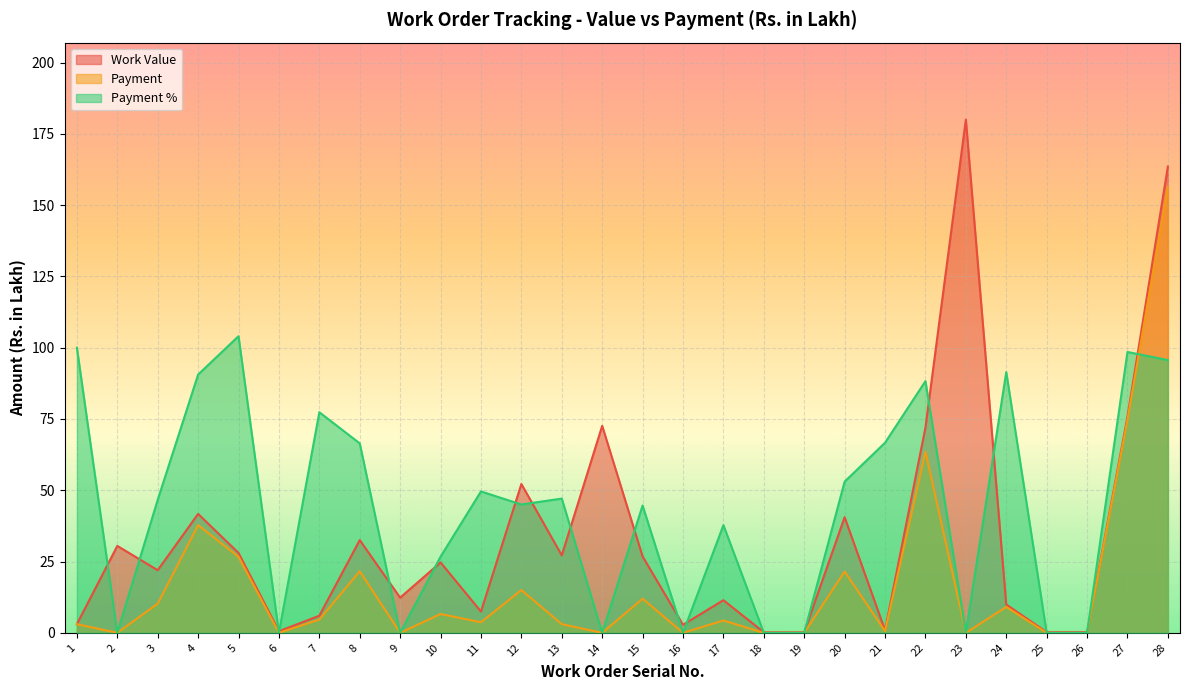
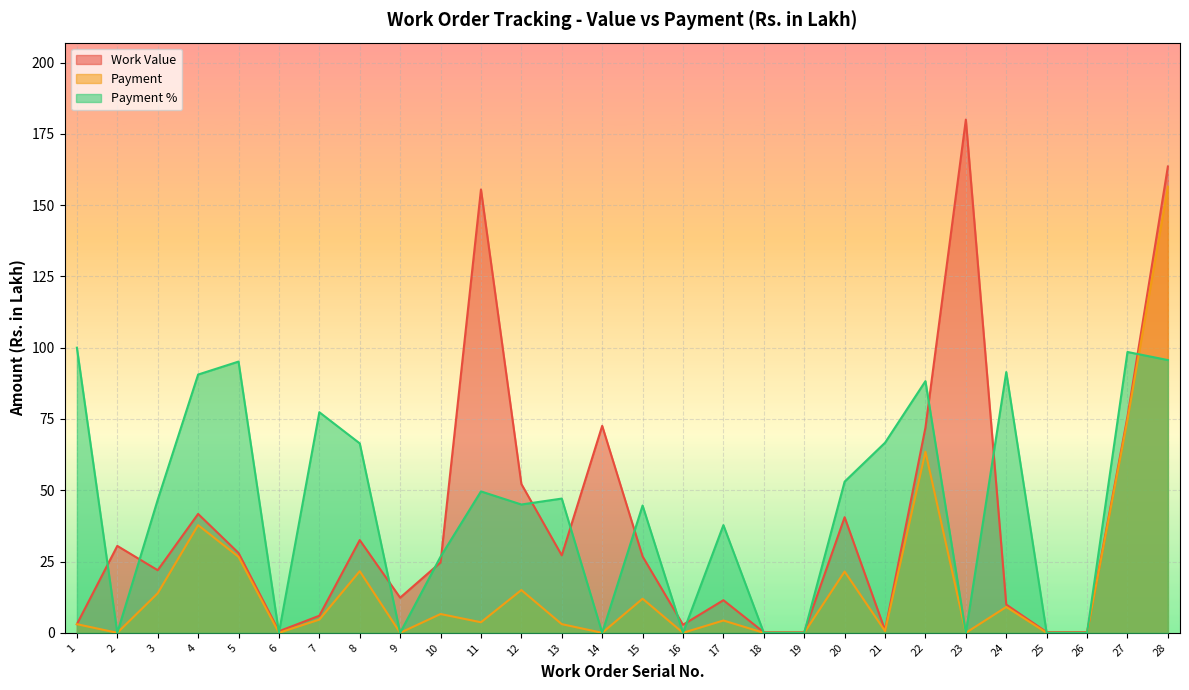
Payment, 3: 10 -> 14
Payment %, 5: 104 -> 95
Work Value, 11: 7 -> 156
